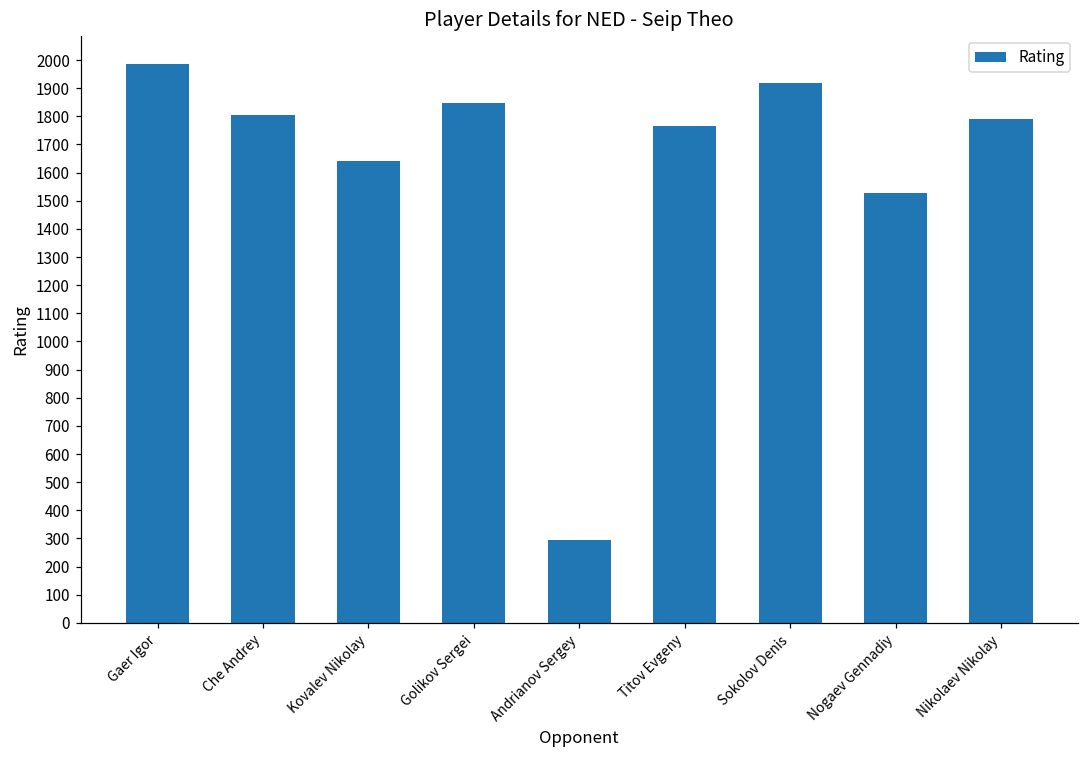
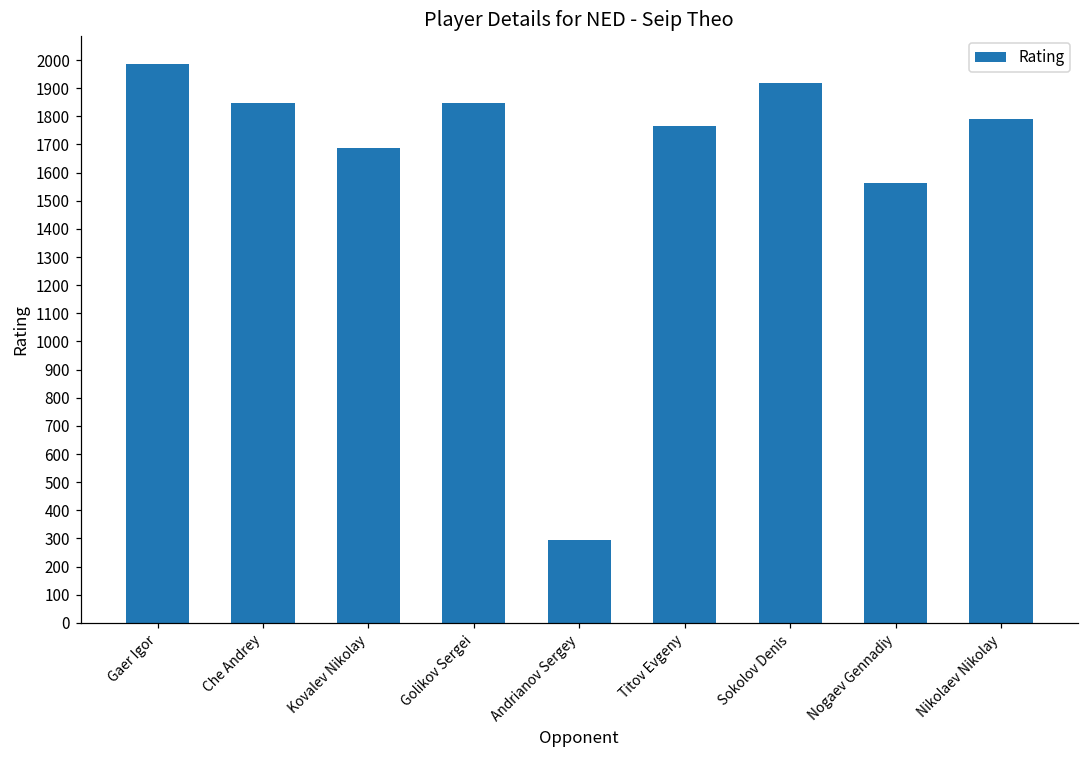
Che Andrey: 1800 -> 1850
Kovalev Nikolay: 1640 -> 1690
Nogaev Gennadiy: 1530 -> 1560
